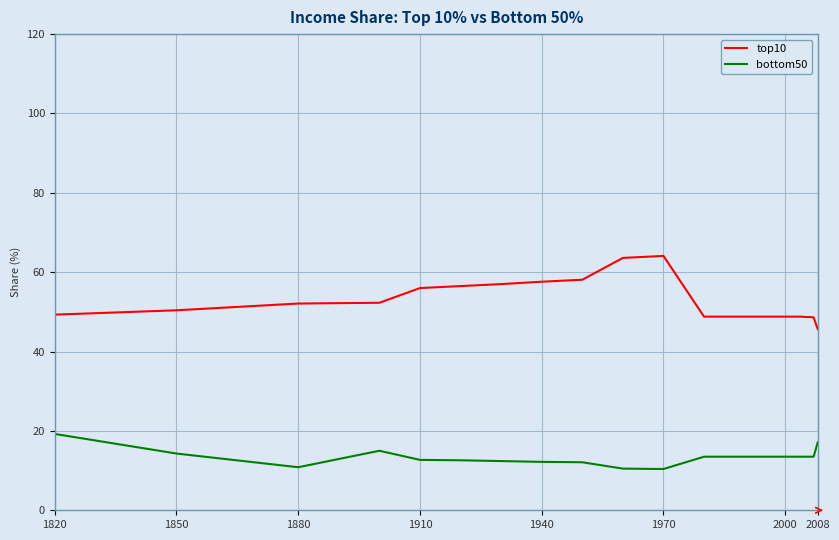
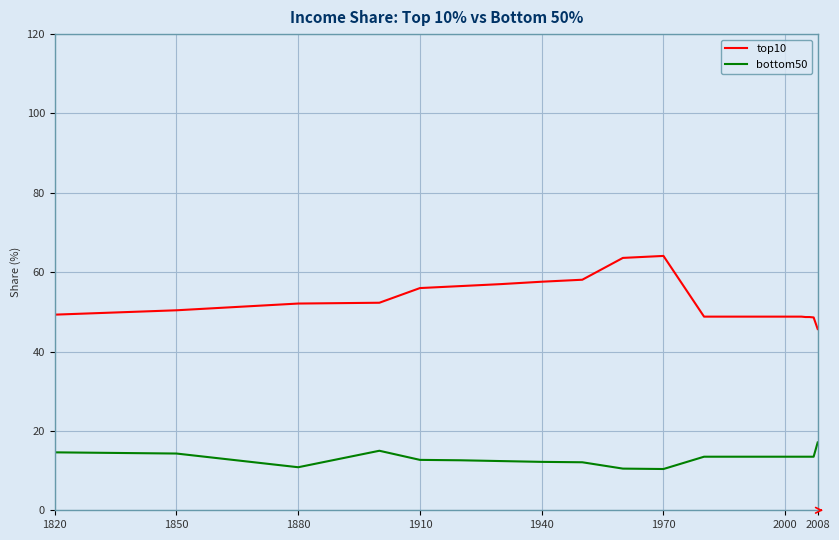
bottom50, 1820: 19 -> 15
